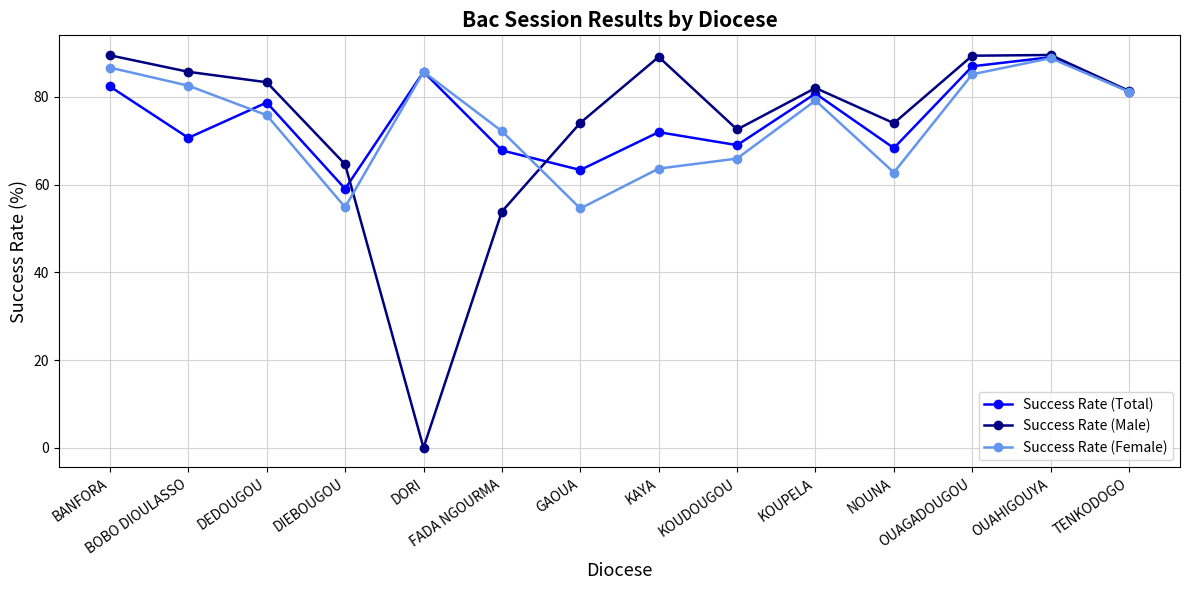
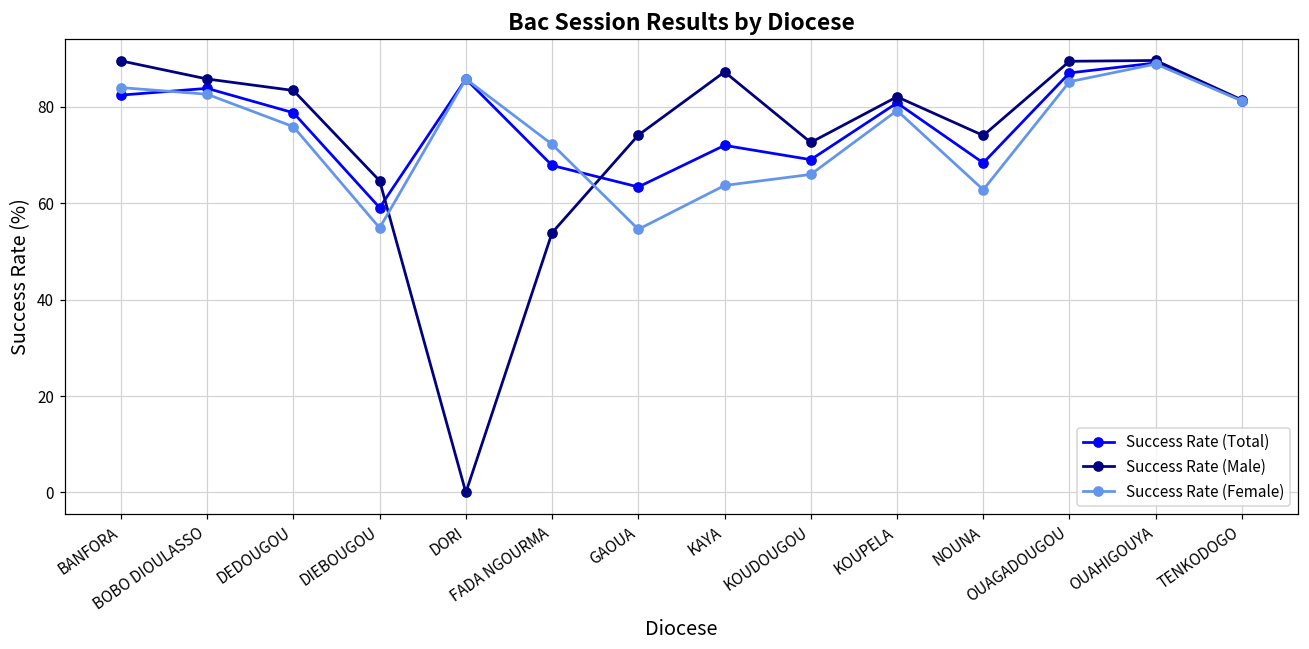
Success Rate (Female), BANFORA: 87 -> 84
Success Rate (Total), BOBO DIOULASSO: 71 -> 84
Success Rate (Male), KAYA: 89 -> 87
